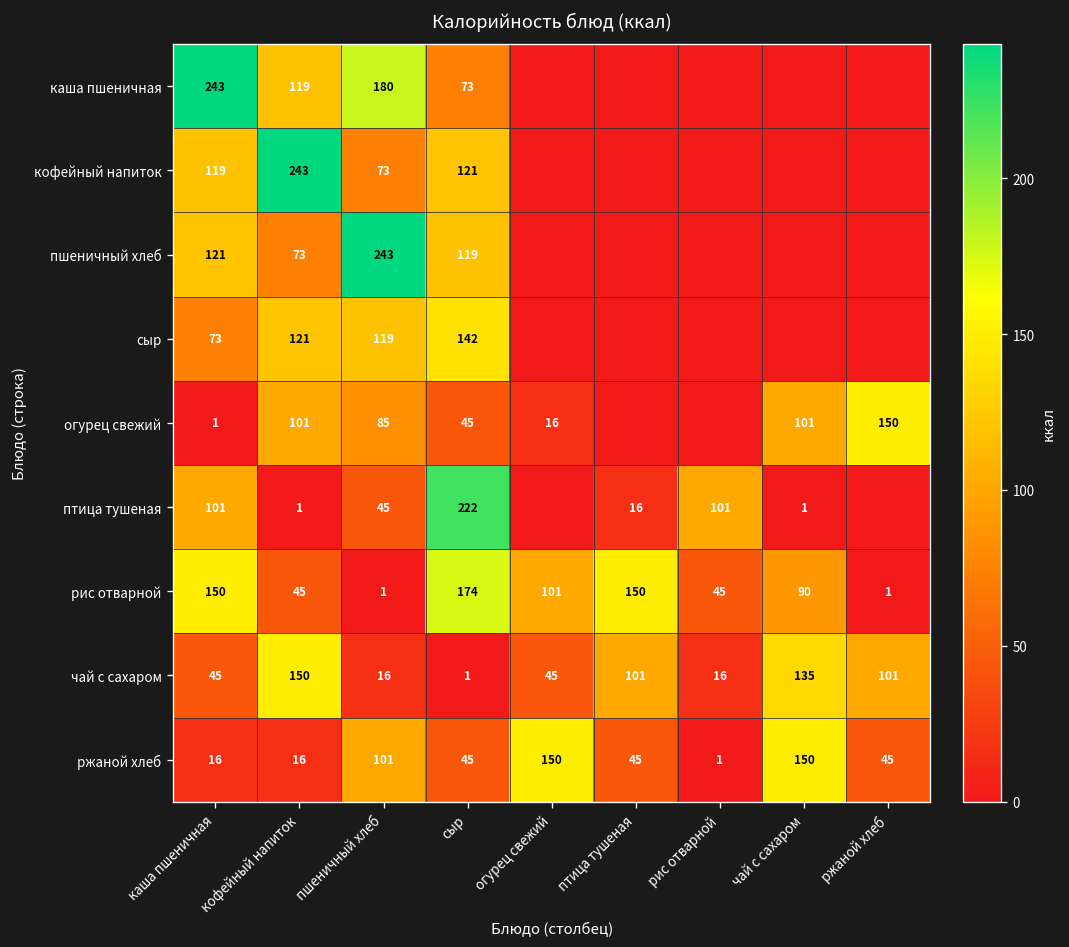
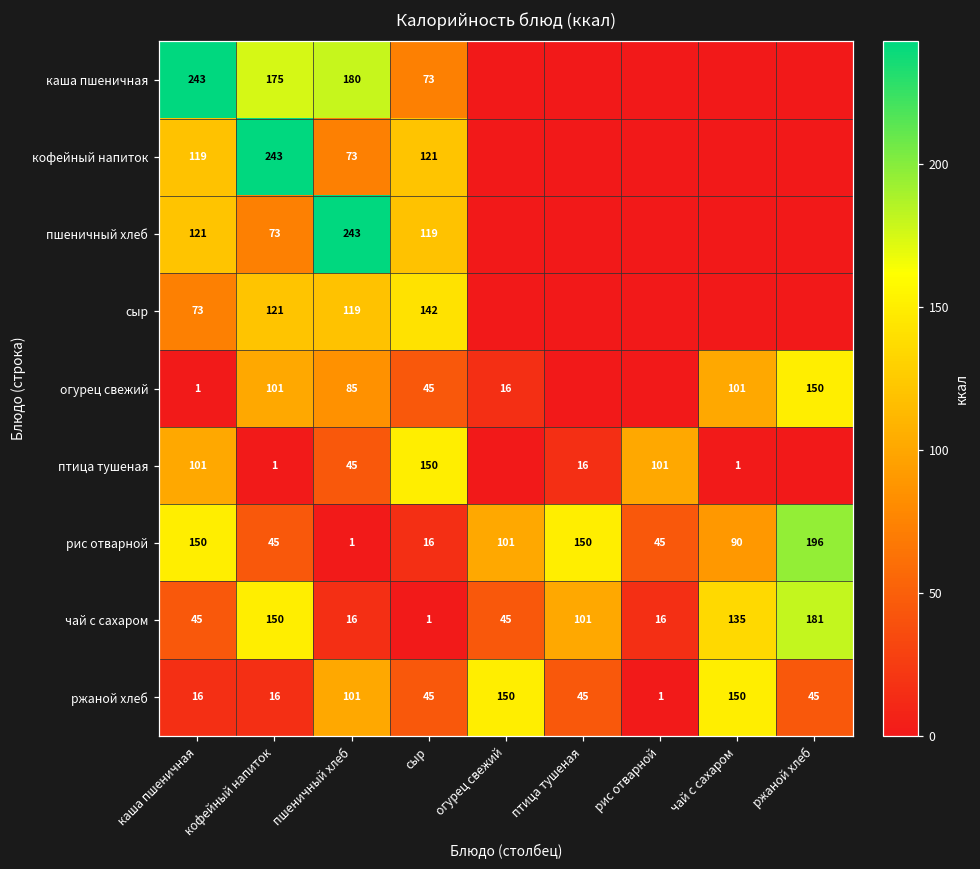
каша пшеничная, кофейный напиток: 119 -> 175
птица тушеная, сыр: 222 -> 150
рис отварной, сыр: 174 -> 16
рис отварной, ржаной хлеб: 1 -> 196
чай с сахаром, ржаной хлеб: 101 -> 181
